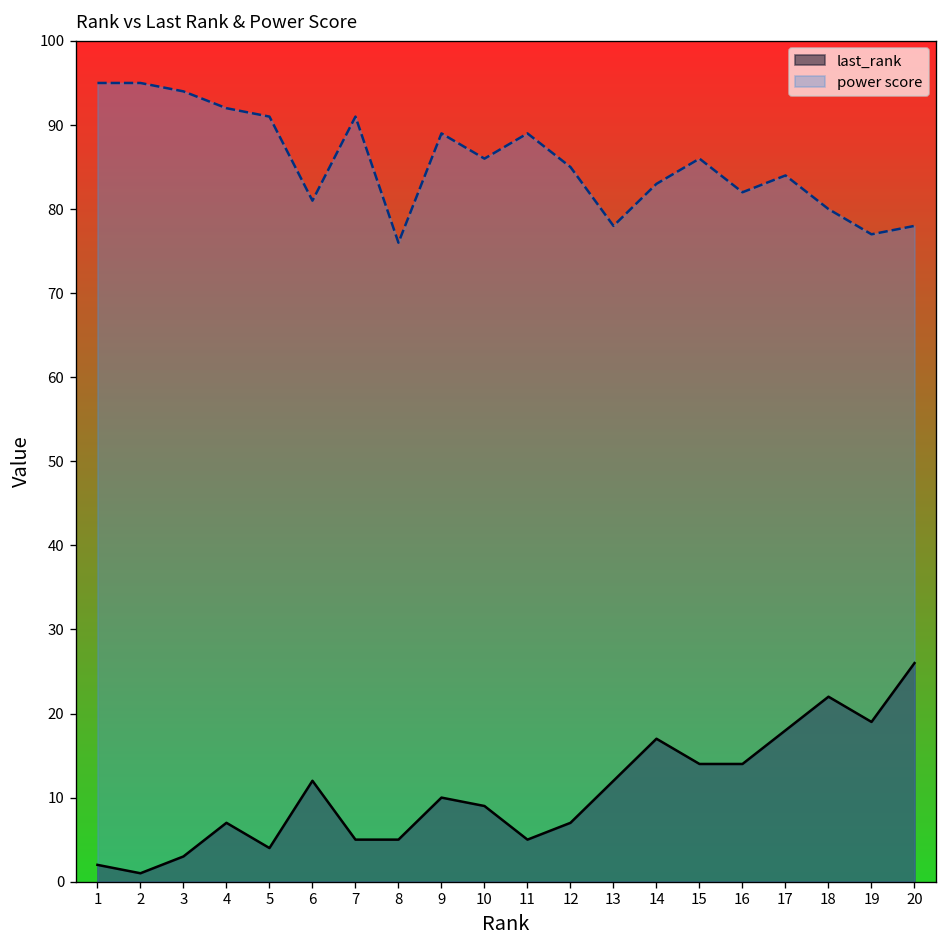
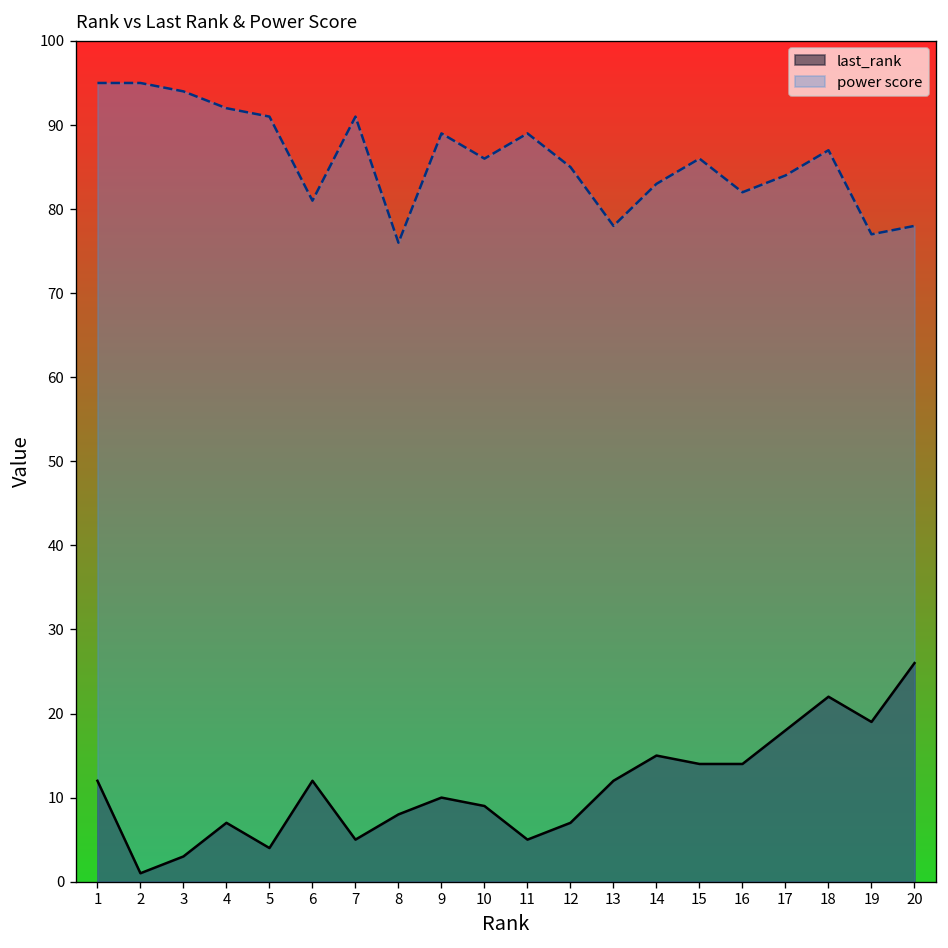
last_rank, 1: 2 -> 12
last_rank, 8: 5 -> 8
last_rank, 14: 17 -> 15
power score, 18: 80 -> 87
